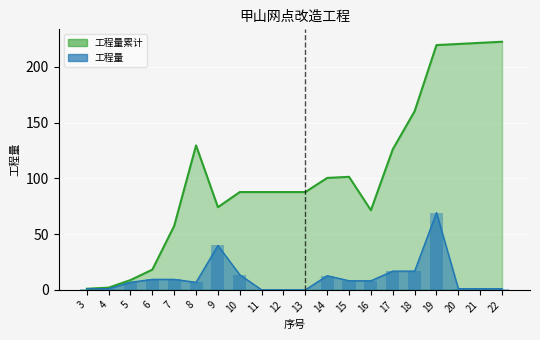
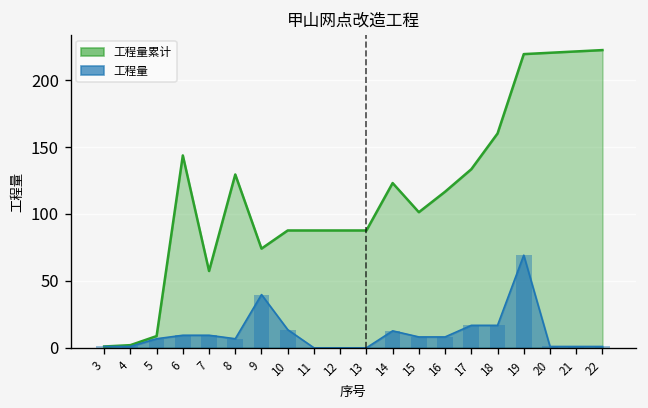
工程量累计, 6: 18 -> 144
工程量累计, 14: 100 -> 123
工程量累计, 16: 71 -> 117
工程量累计, 17: 126 -> 133
